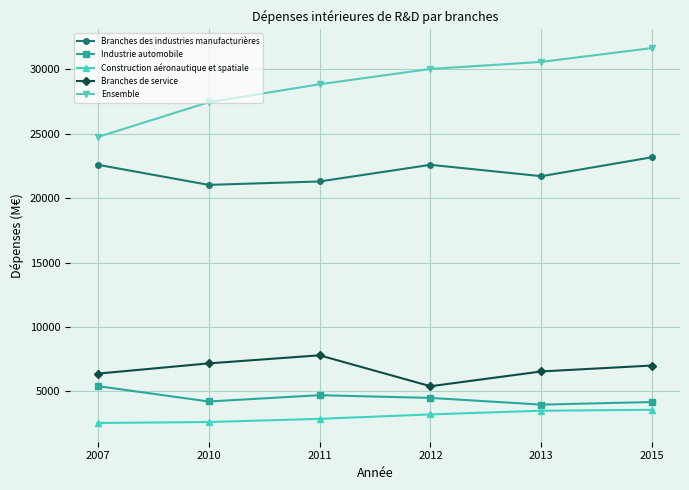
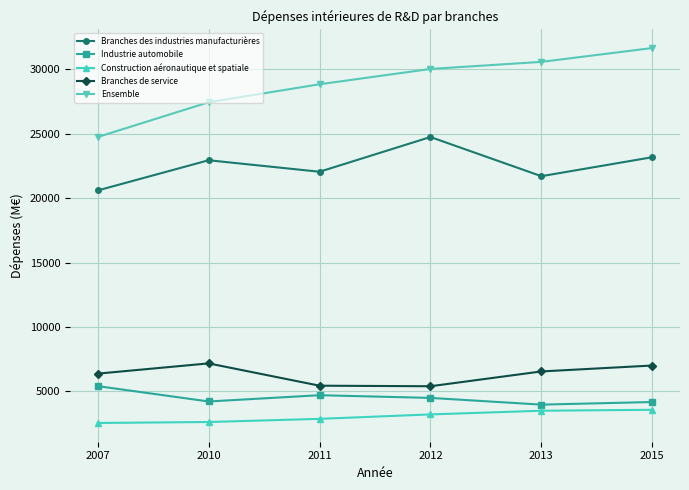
Branches des industries manufacturières, 2007: 22600 -> 20600
Branches des industries manufacturières, 2010: 21000 -> 23000
Branches des industries manufacturières, 2011: 21300 -> 22100
Branches de service, 2011: 7800 -> 5400
Branches des industries manufacturières, 2012: 22600 -> 24800
